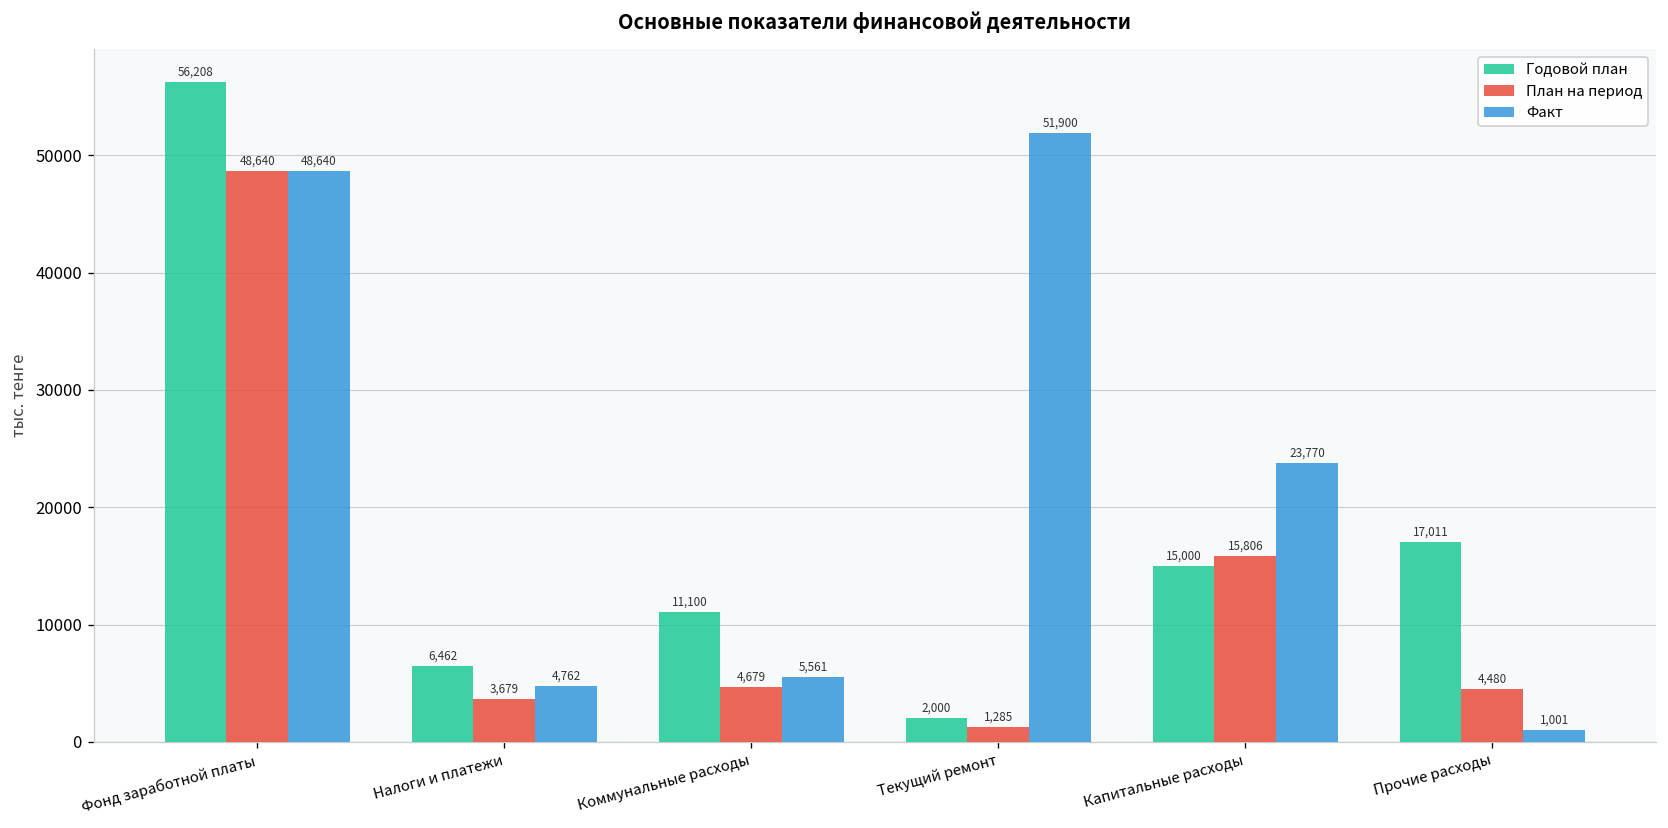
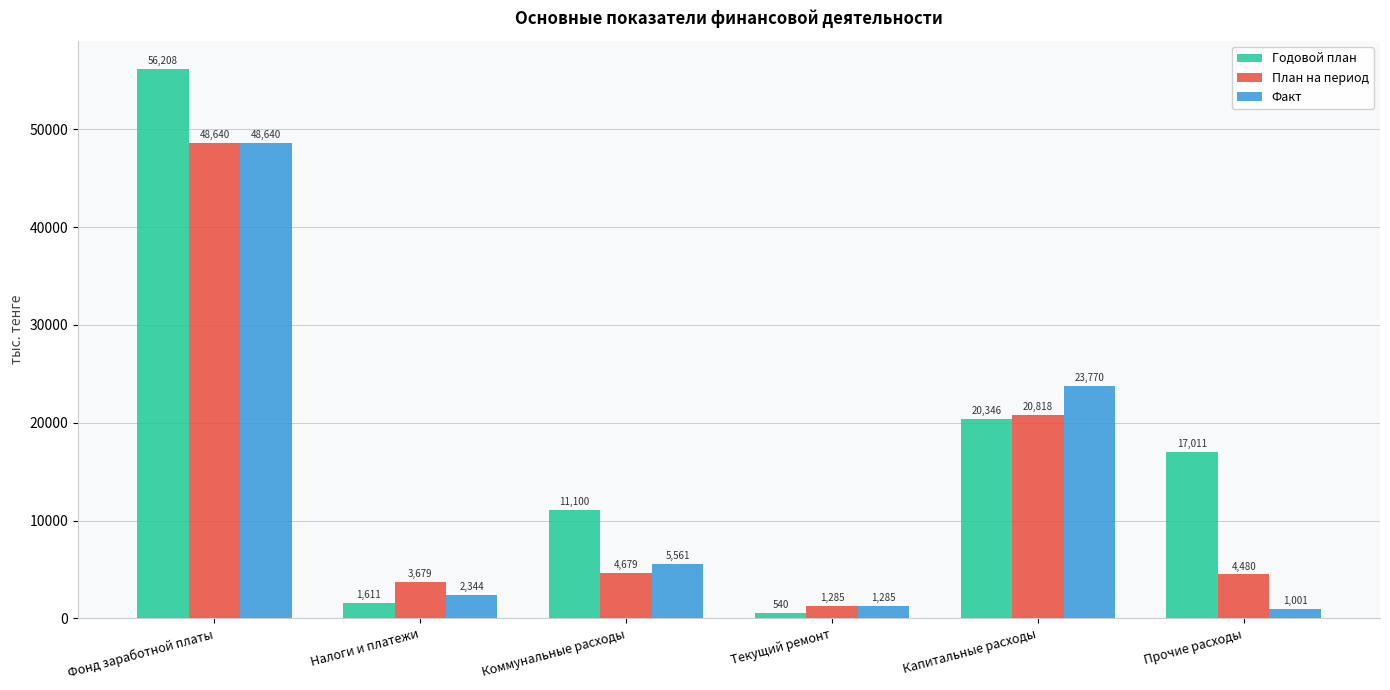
Годовой план, Налоги и платежи: 6,462 -> 1,611
Факт, Налоги и платежи: 4,762 -> 2,344
Годовой план, Текущий ремонт: 2,000 -> 540
Факт, Текущий ремонт: 51,900 -> 1,285
Годовой план, Капитальные расходы: 15,000 -> 20,346
План на период, Капитальные расходы: 15,806 -> 20,818
